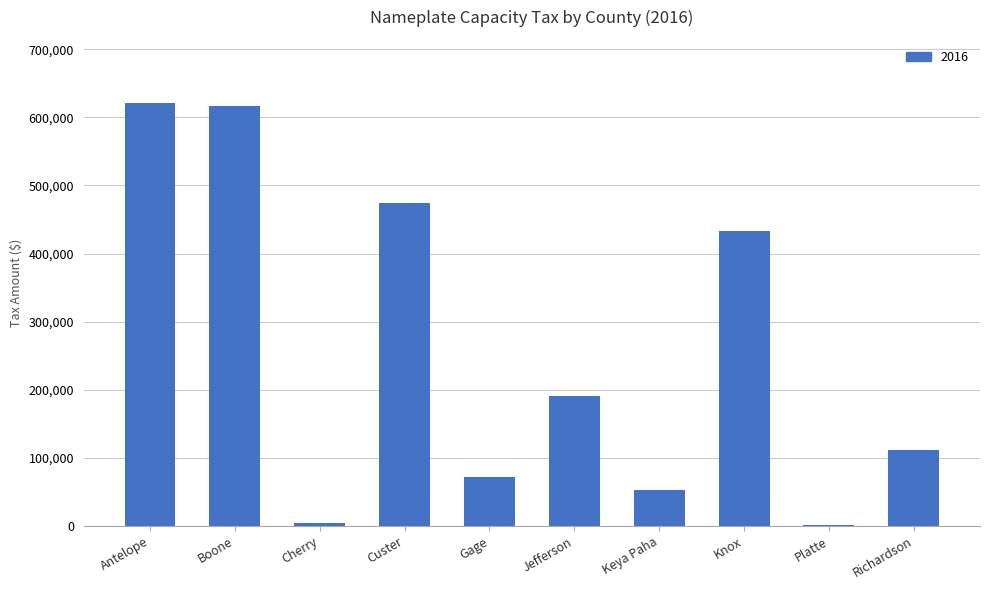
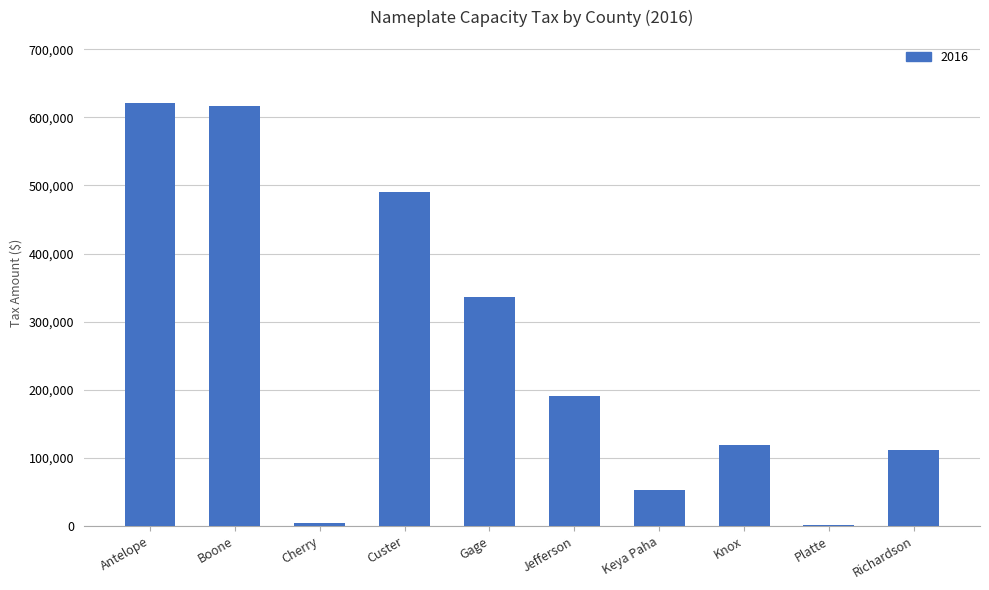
Custer: 470,000 -> 490,000
Gage: 70,000 -> 340,000
Knox: 430,000 -> 120,000
